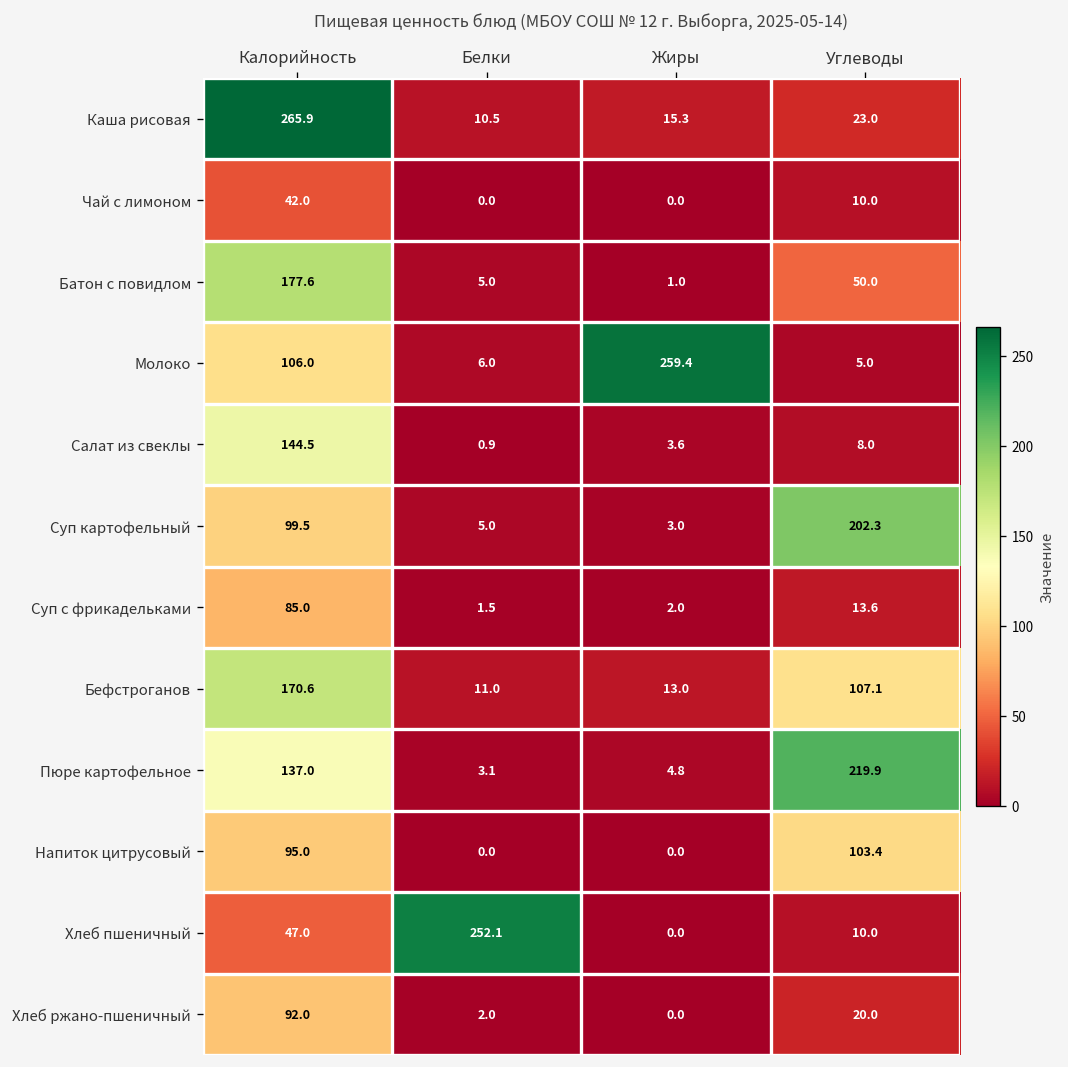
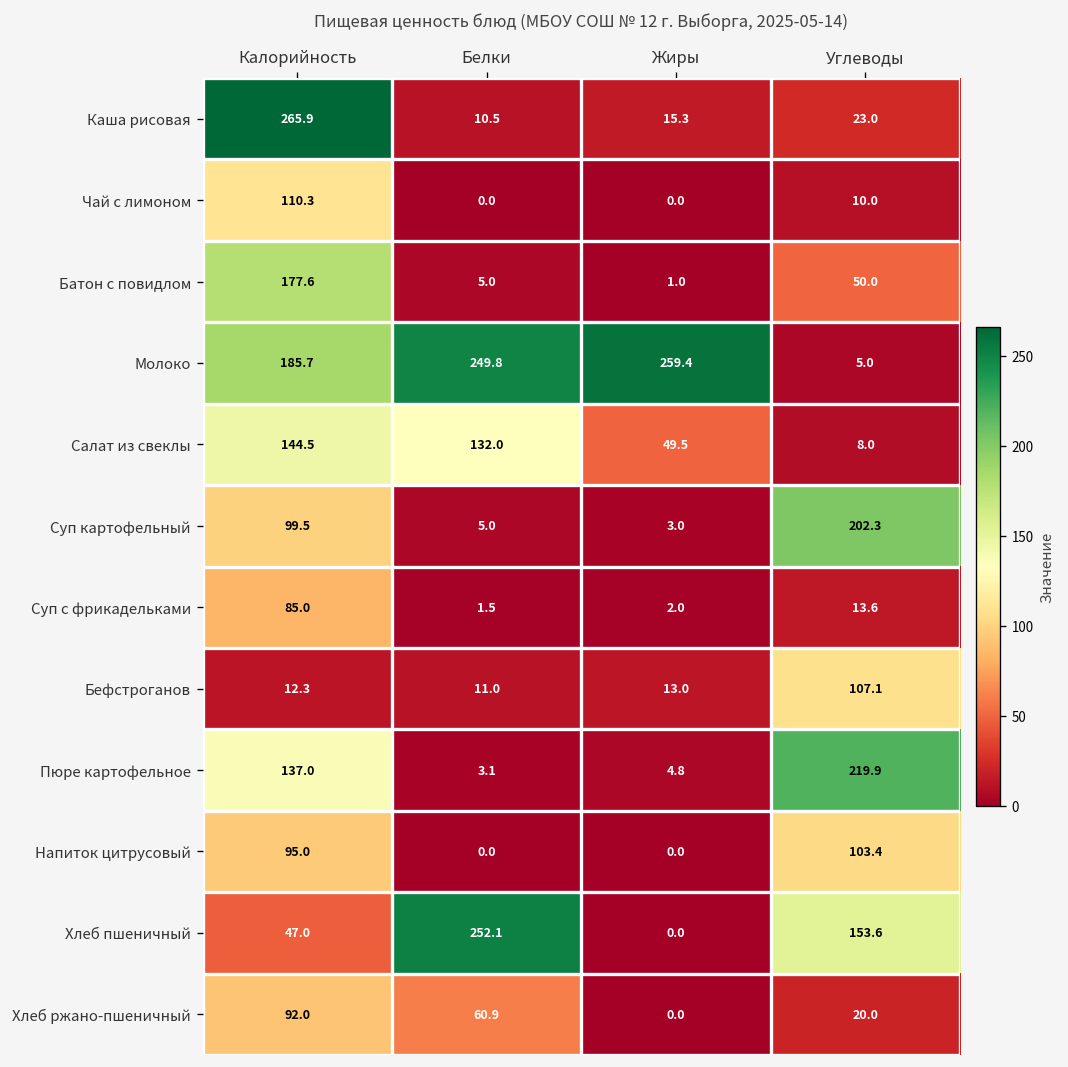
Чай с лимоном, Калорийность: 42.0 -> 110.3
Молоко, Калорийность: 106.0 -> 185.7
Молоко, Белки: 6.0 -> 249.8
Салат из свеклы, Белки: 0.9 -> 132.0
Салат из свеклы, Жиры: 3.6 -> 49.5
Бефстроганов, Калорийность: 170.6 -> 12.3
Хлеб пшеничный, Углеводы: 10.0 -> 153.6
Хлеб ржано-пшеничный, Белки: 2.0 -> 60.9
